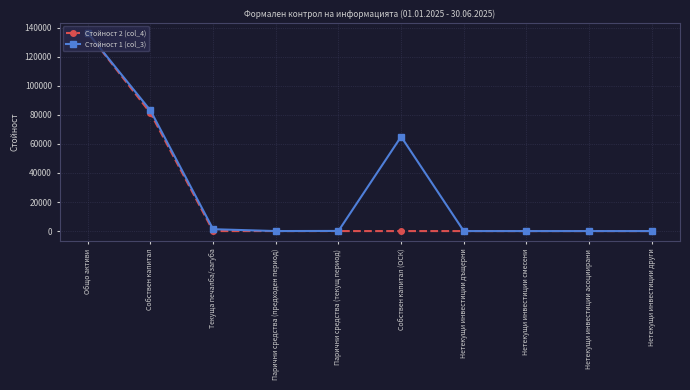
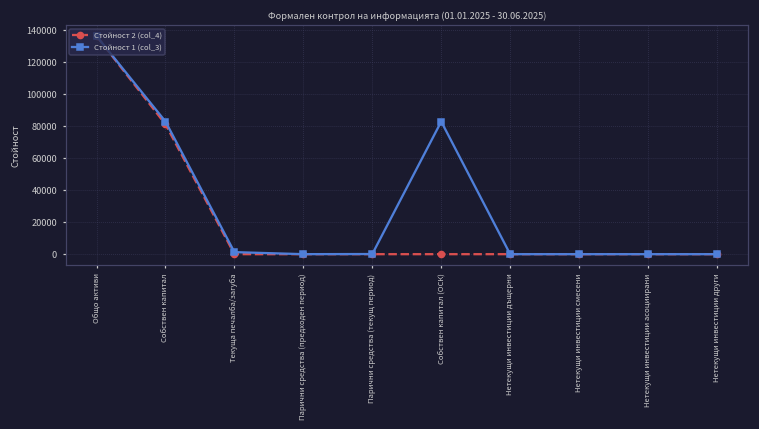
Стойност 1 (col_3), Собствен капитал (ОСК): 65000 -> 83000
